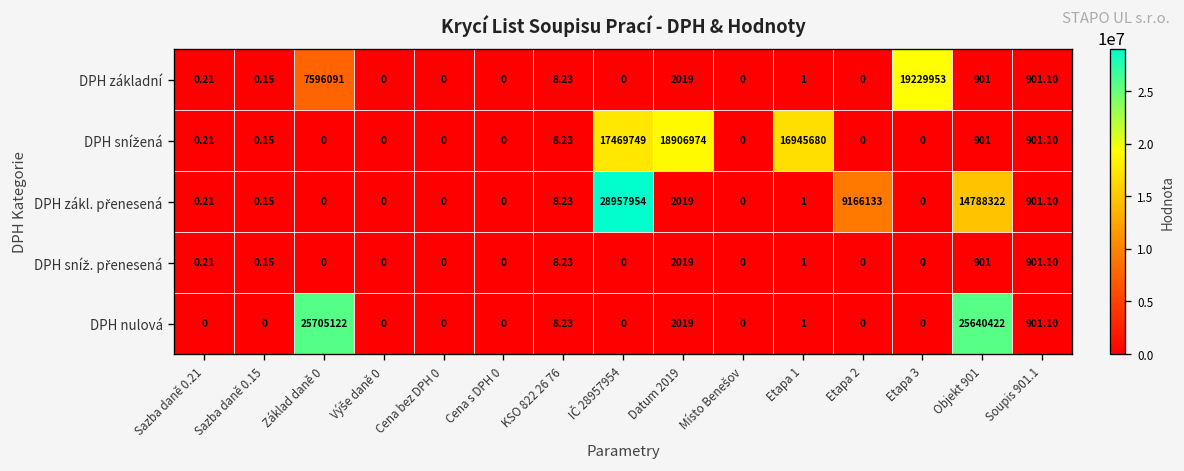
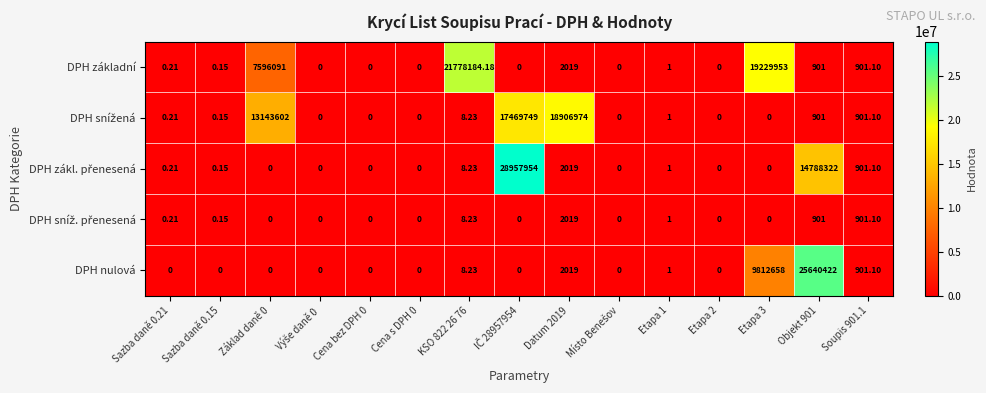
DPH základní, KSO 822 26 76: 8.23 -> 21778184.18
DPH snížená, Základ daně 0: 0 -> 13143602
DPH snížená, Etapa 1: 16945680 -> 1
DPH zákl. přenesená, Etapa 2: 9166133 -> 0
DPH nulová, Základ daně 0: 25705122 -> 0
DPH nulová, Etapa 3: 0 -> 9812658
